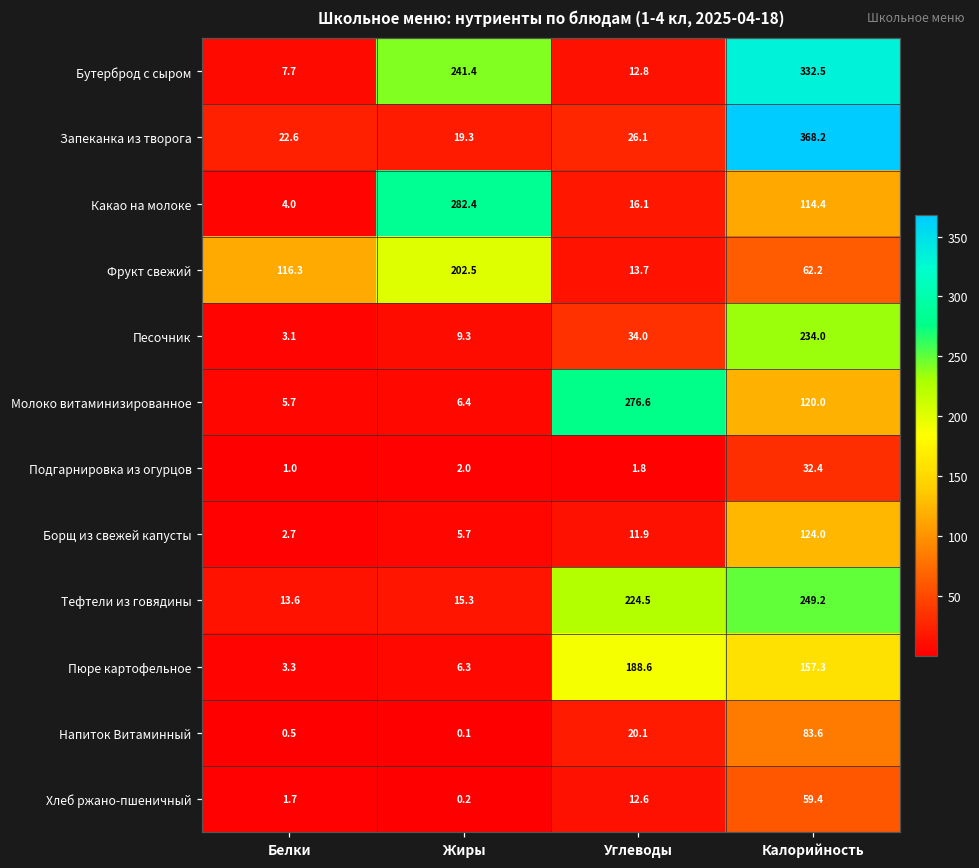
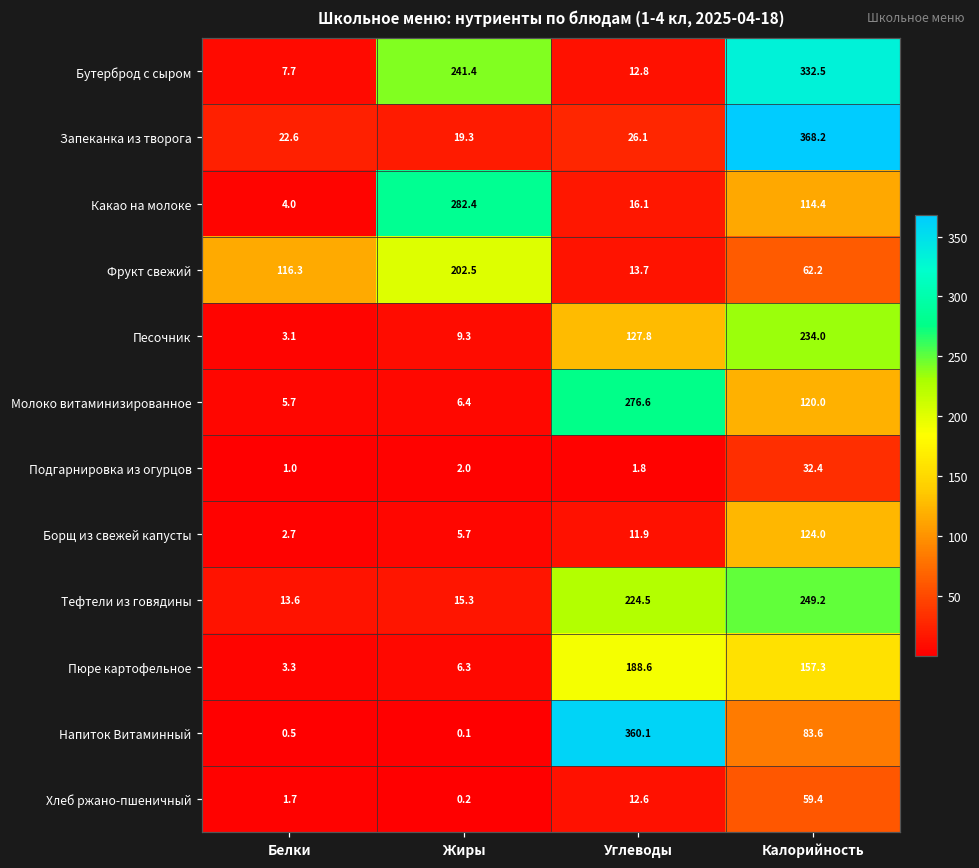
Песочник, Углеводы: 34.0 -> 127.8
Напиток Витаминный, Углеводы: 20.1 -> 360.1
